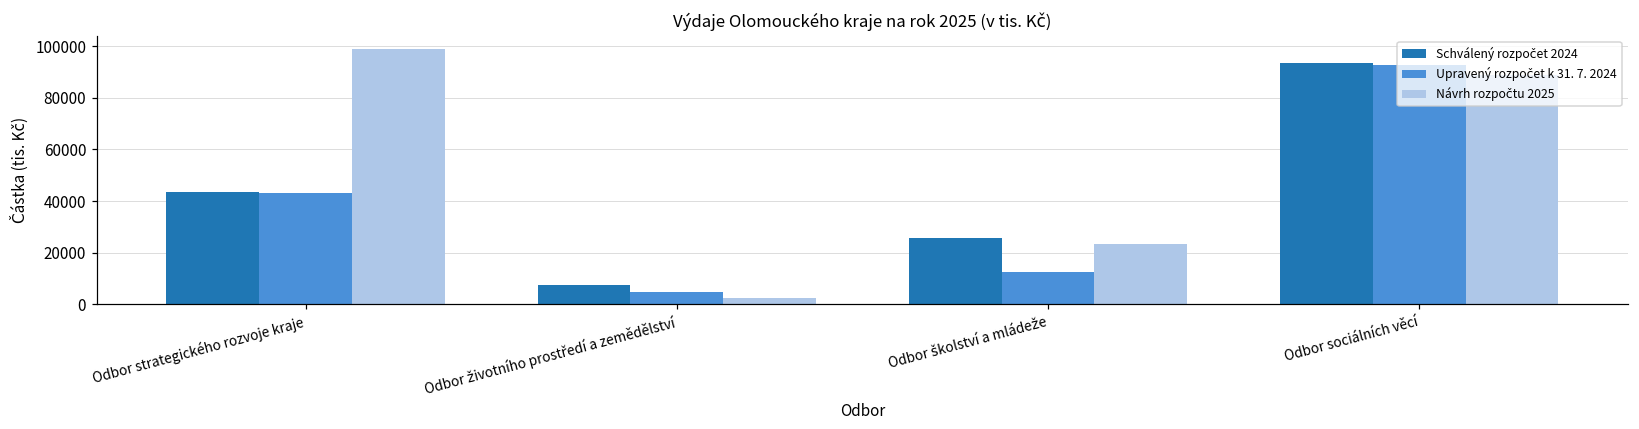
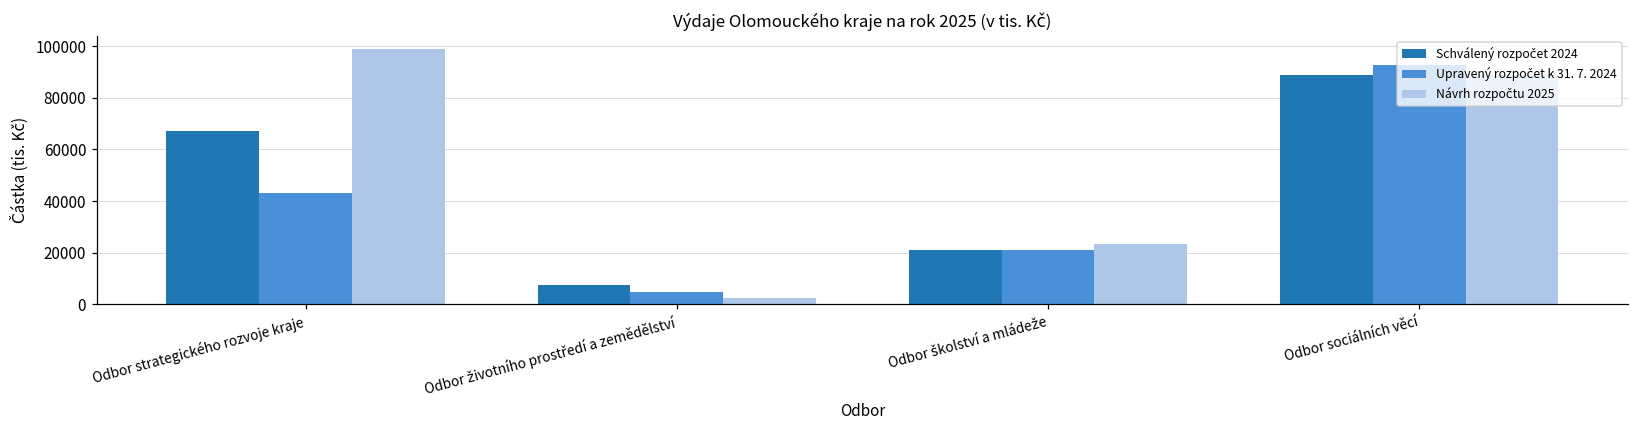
Schválený rozpočet 2024, Odbor strategického rozvoje kraje: 44000 -> 67000
Schválený rozpočet 2024, Odbor školství a mládeže: 26000 -> 21000
Upravený rozpočet k 31. 7. 2024, Odbor školství a mládeže: 13000 -> 21000
Schválený rozpočet 2024, Odbor sociálních věcí: 93000 -> 89000
